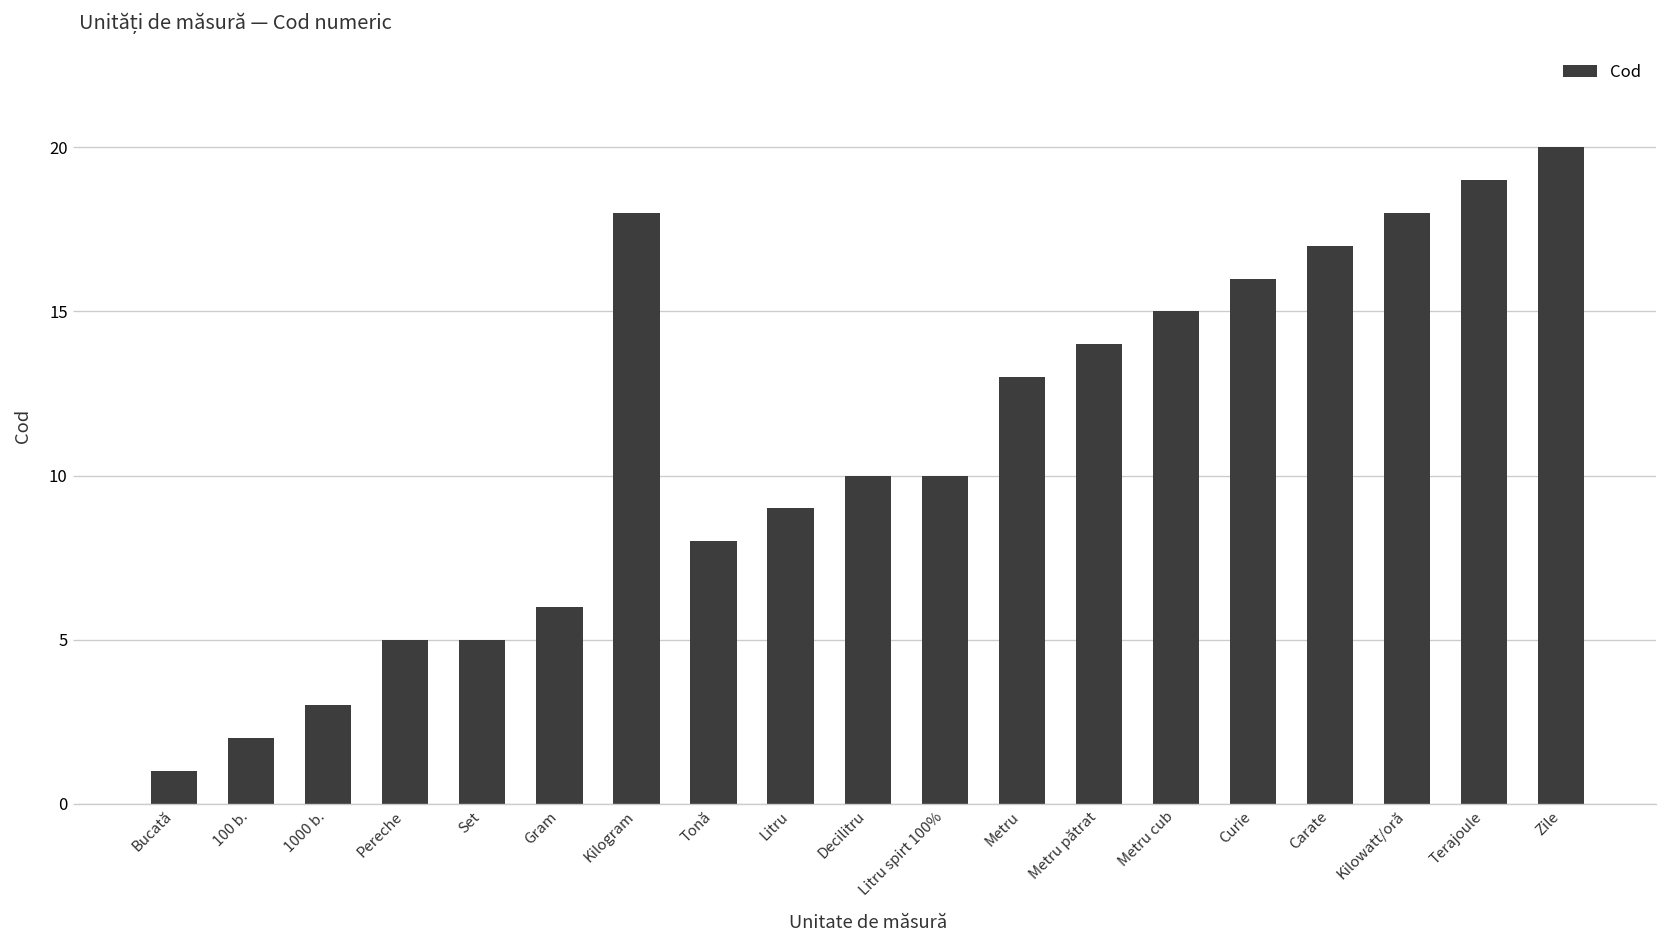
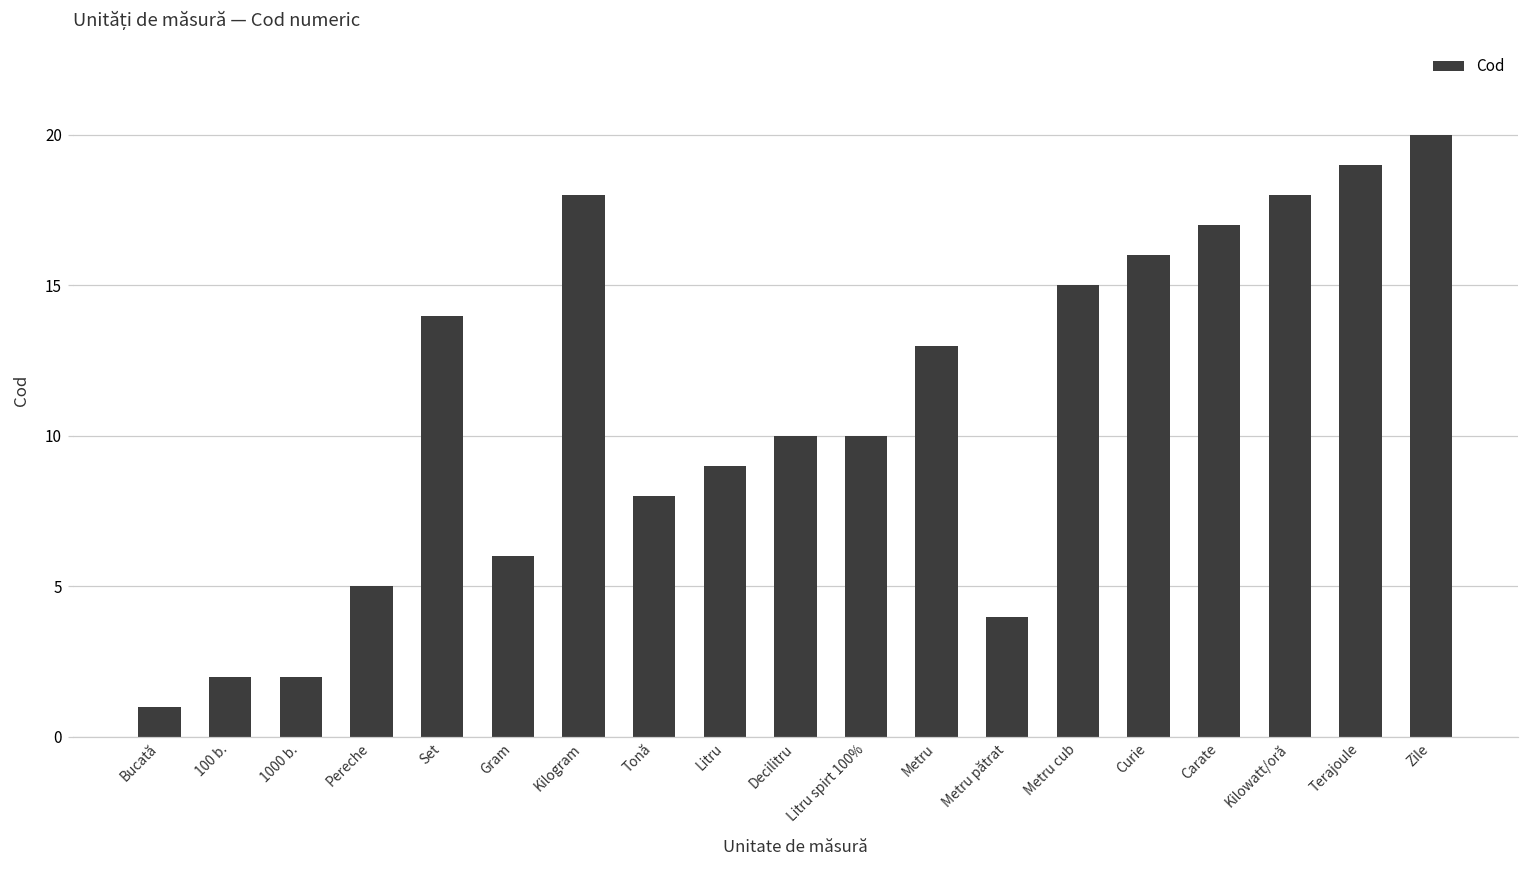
1000 b.: 3 -> 2
Set: 5 -> 14
Metru pătrat: 14 -> 4
